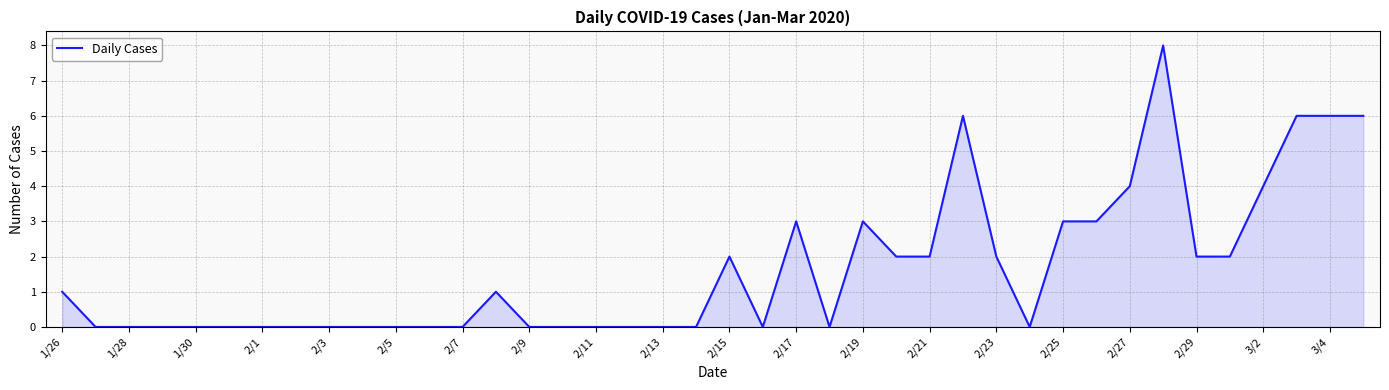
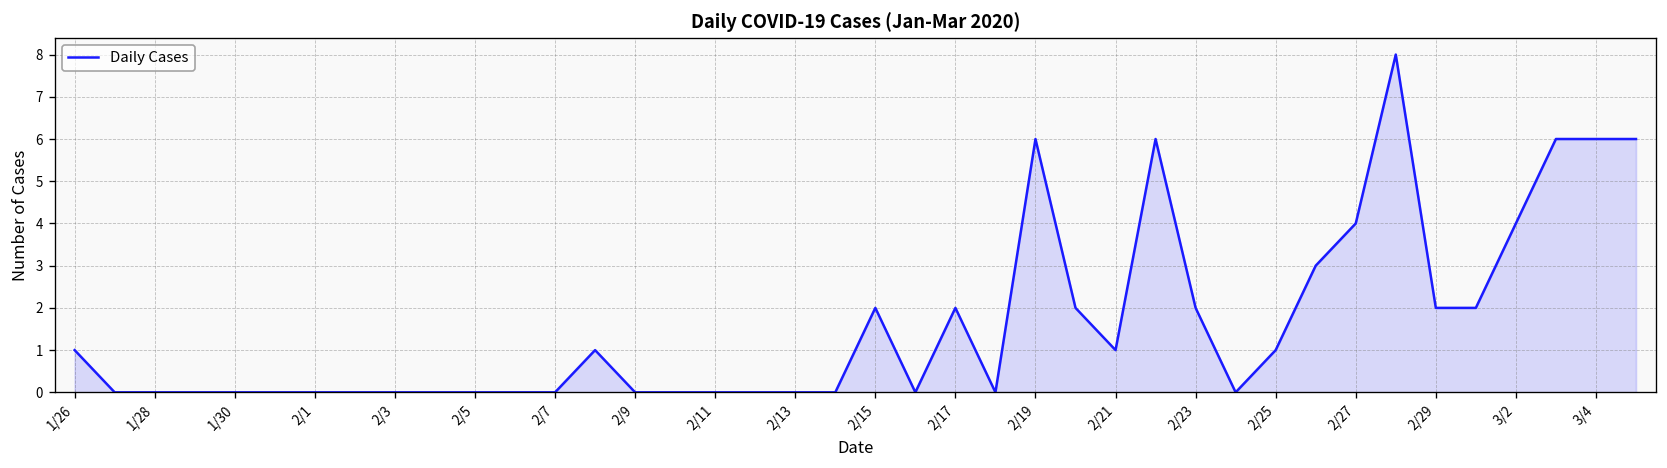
2/17: 3 -> 2
2/19: 3 -> 6
2/21: 2 -> 1
2/25: 3 -> 1
